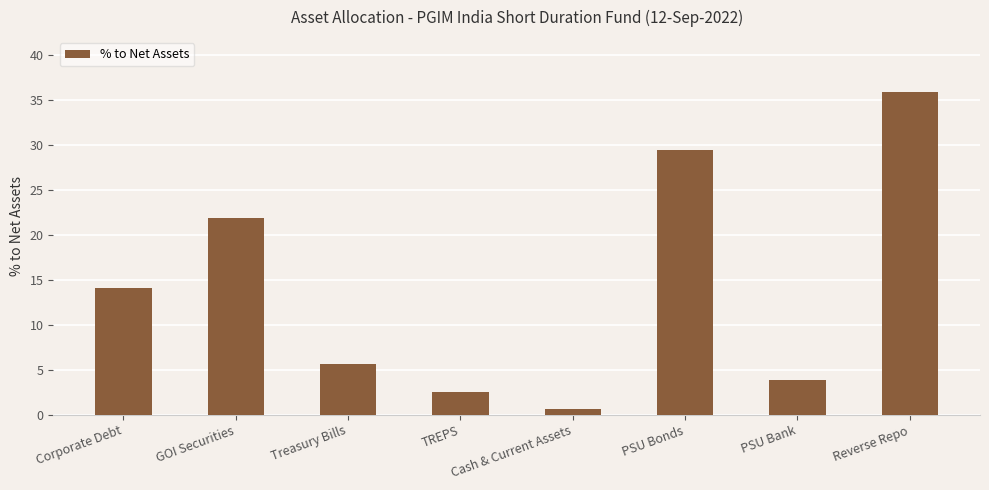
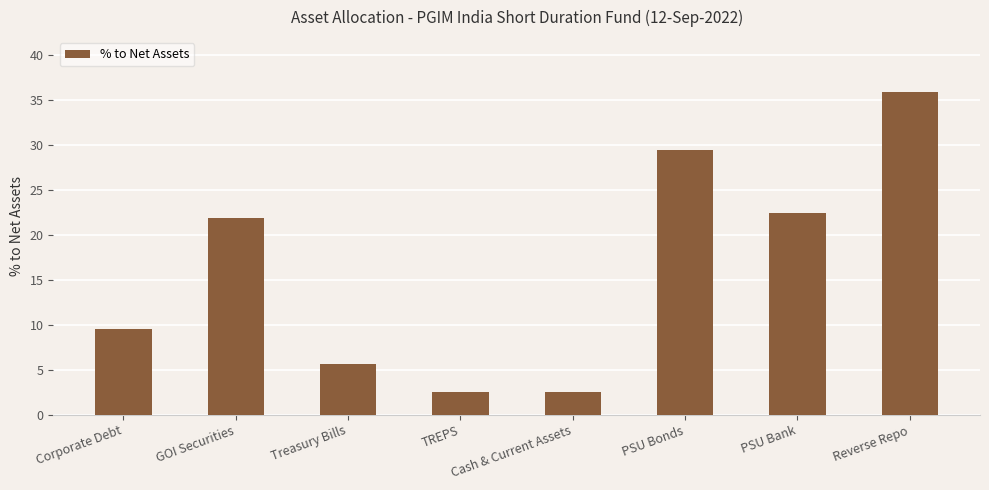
Corporate Debt: 14 -> 10
Cash & Current Assets: 1 -> 3
PSU Bank: 4 -> 22
